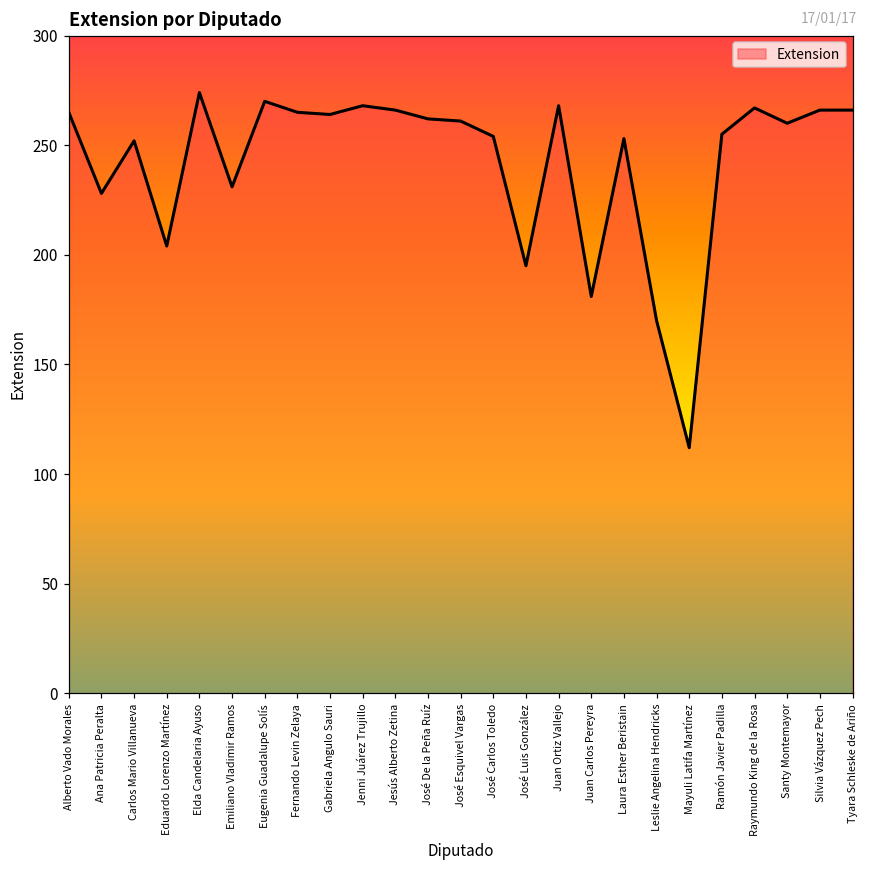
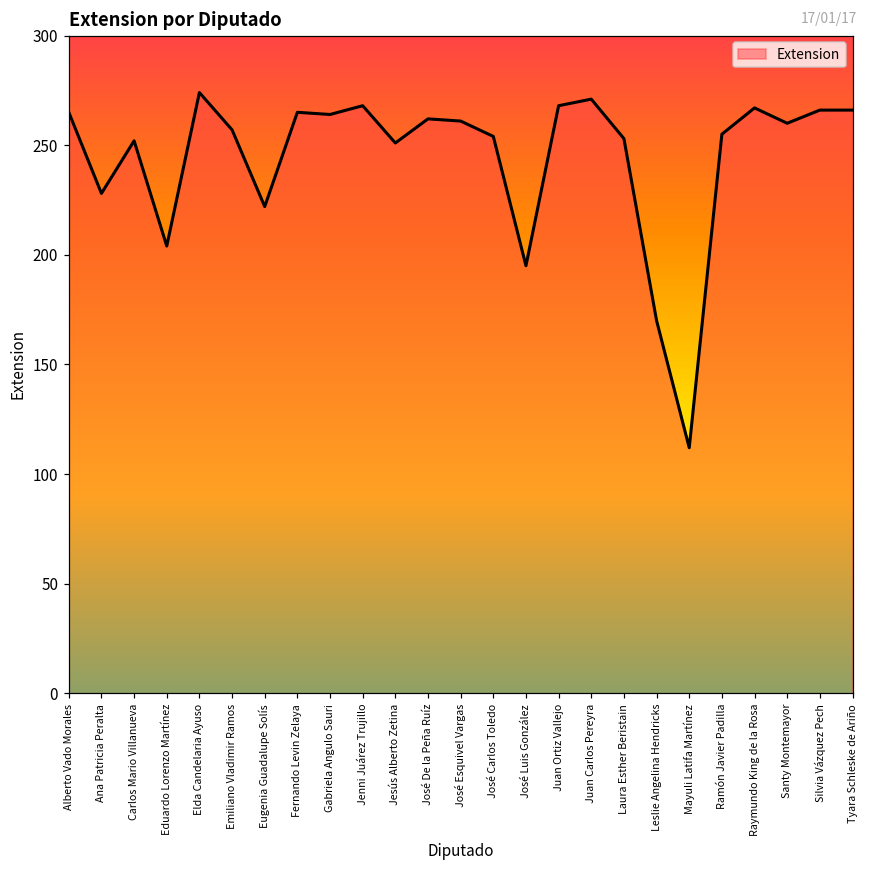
Emiliano Vladimir Ramos: 231 -> 257
Eugenia Guadalupe Solís: 270 -> 222
Jesús Alberto Zetina: 266 -> 251
Juan Carlos Pereyra: 181 -> 271
